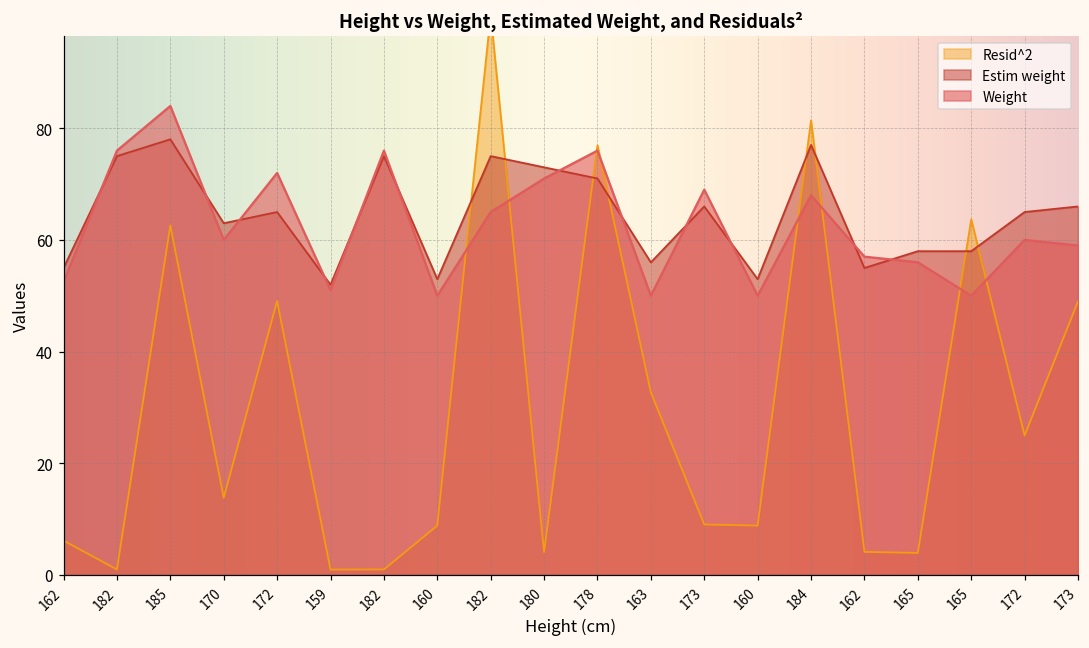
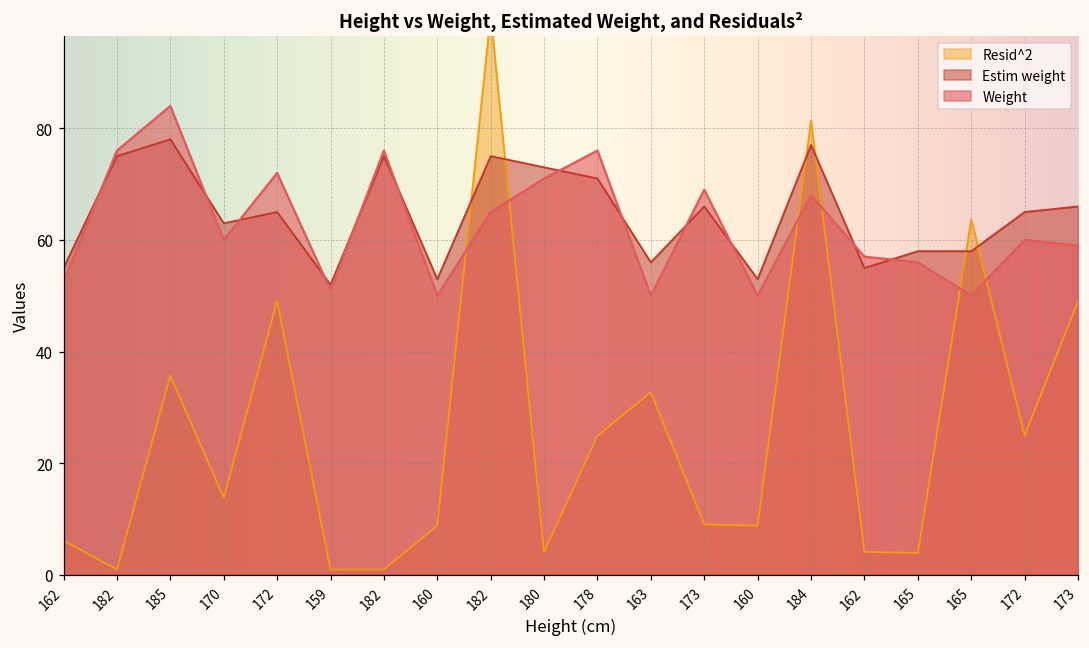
Resid^2, 185: 63 -> 36
Resid^2, 178: 77 -> 25
